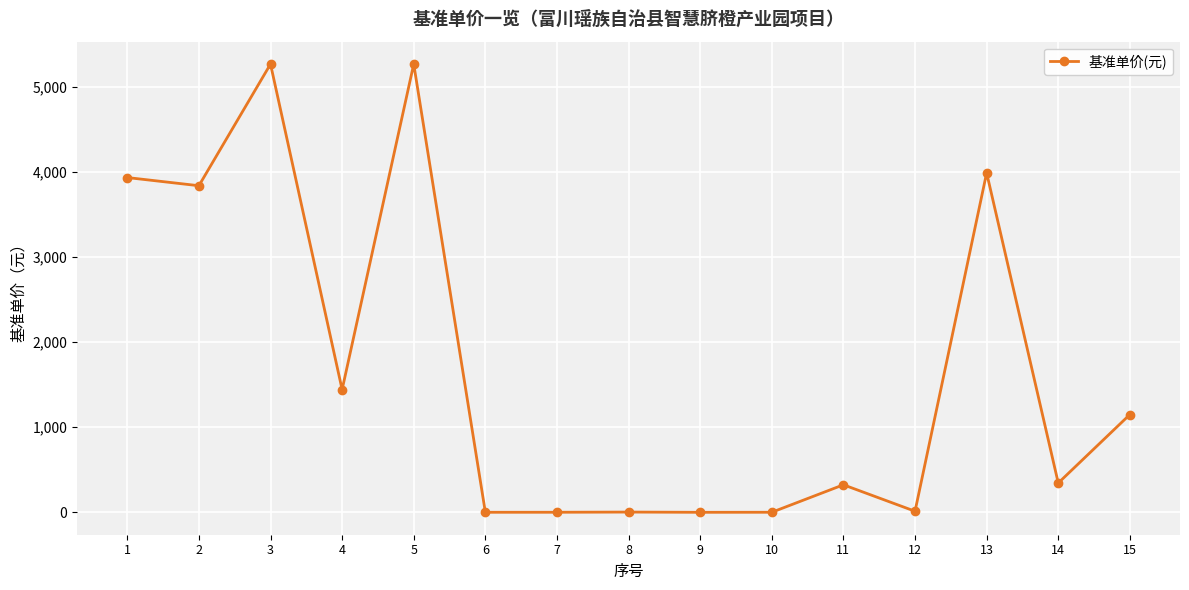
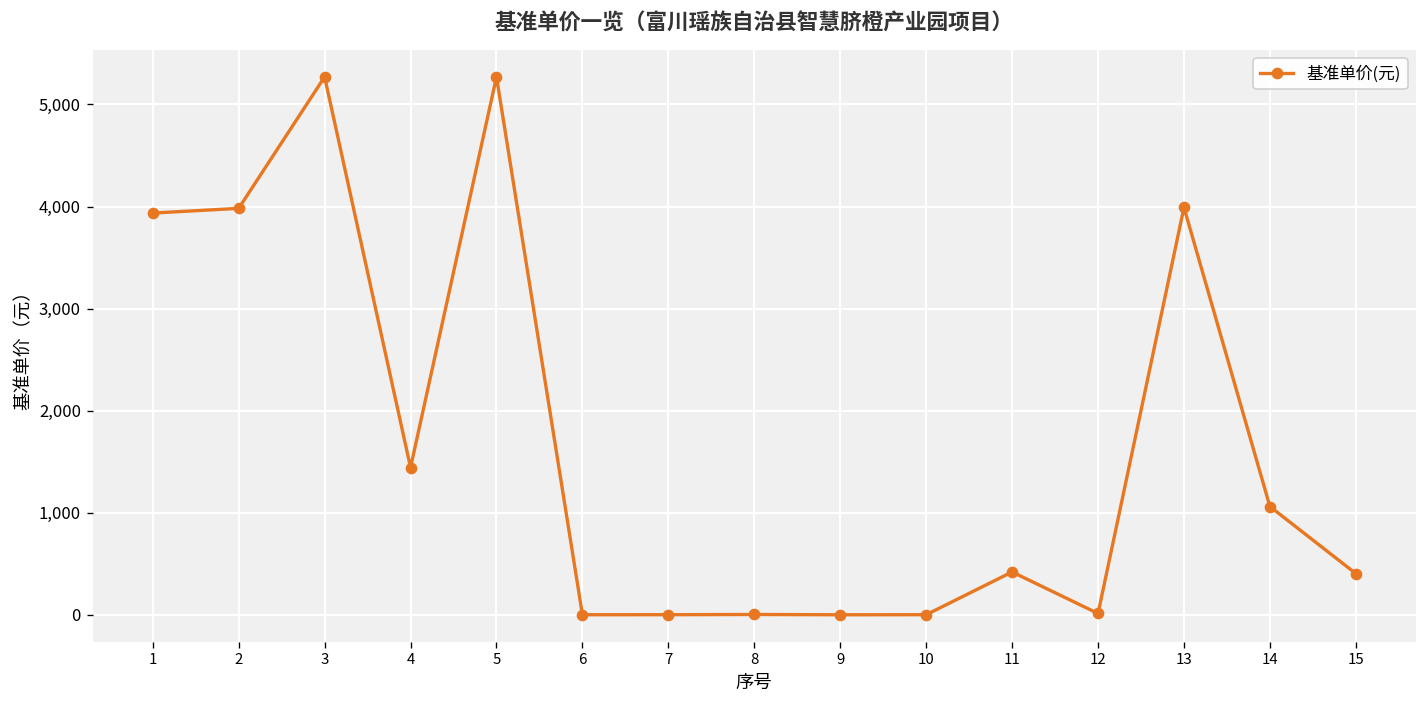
2: 3,800 -> 4,000
11: 300 -> 400
14: 300 -> 1,100
15: 1,200 -> 400
